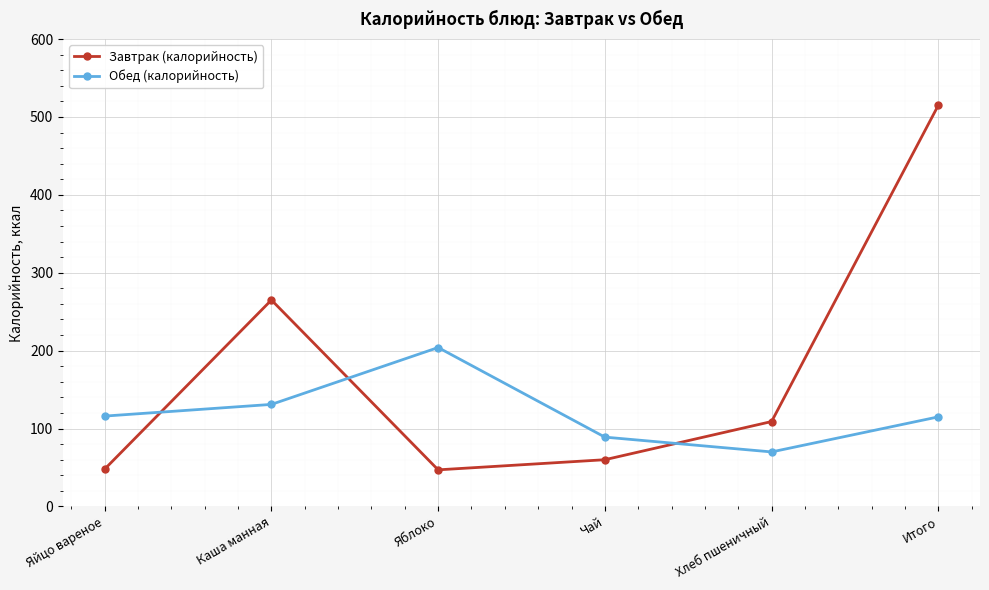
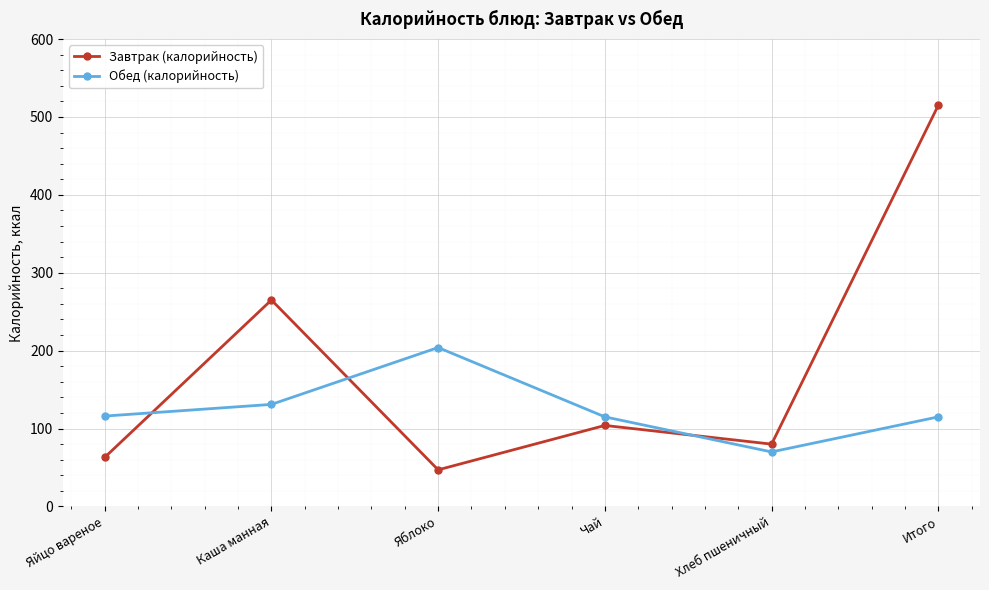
Завтрак (калорийность), Яйцо вареное: 50 -> 60
Завтрак (калорийность), Чай: 60 -> 100
Обед (калорийность), Чай: 90 -> 120
Завтрак (калорийность), Хлеб пшеничный: 110 -> 80
